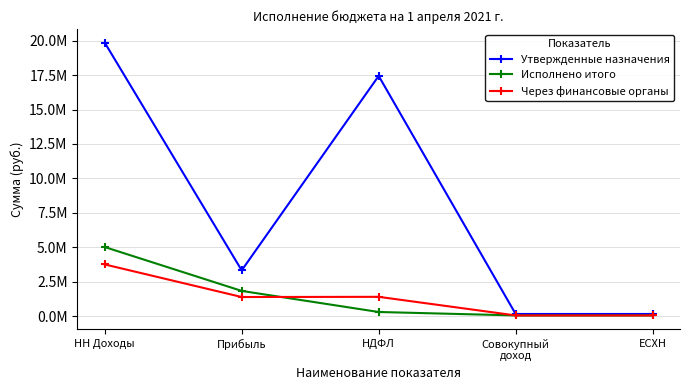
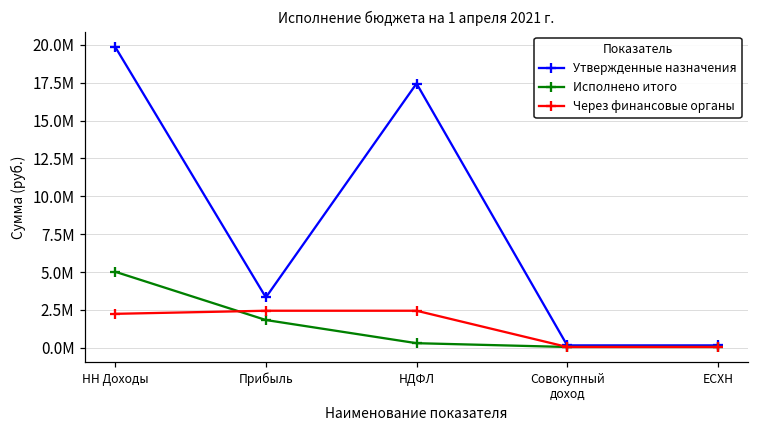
Через финансовые органы, НН Доходы: 3800000 -> 2200000
Через финансовые органы, Прибыль: 1400000 -> 2400000
Через финансовые органы, НДФЛ: 1400000 -> 2400000
